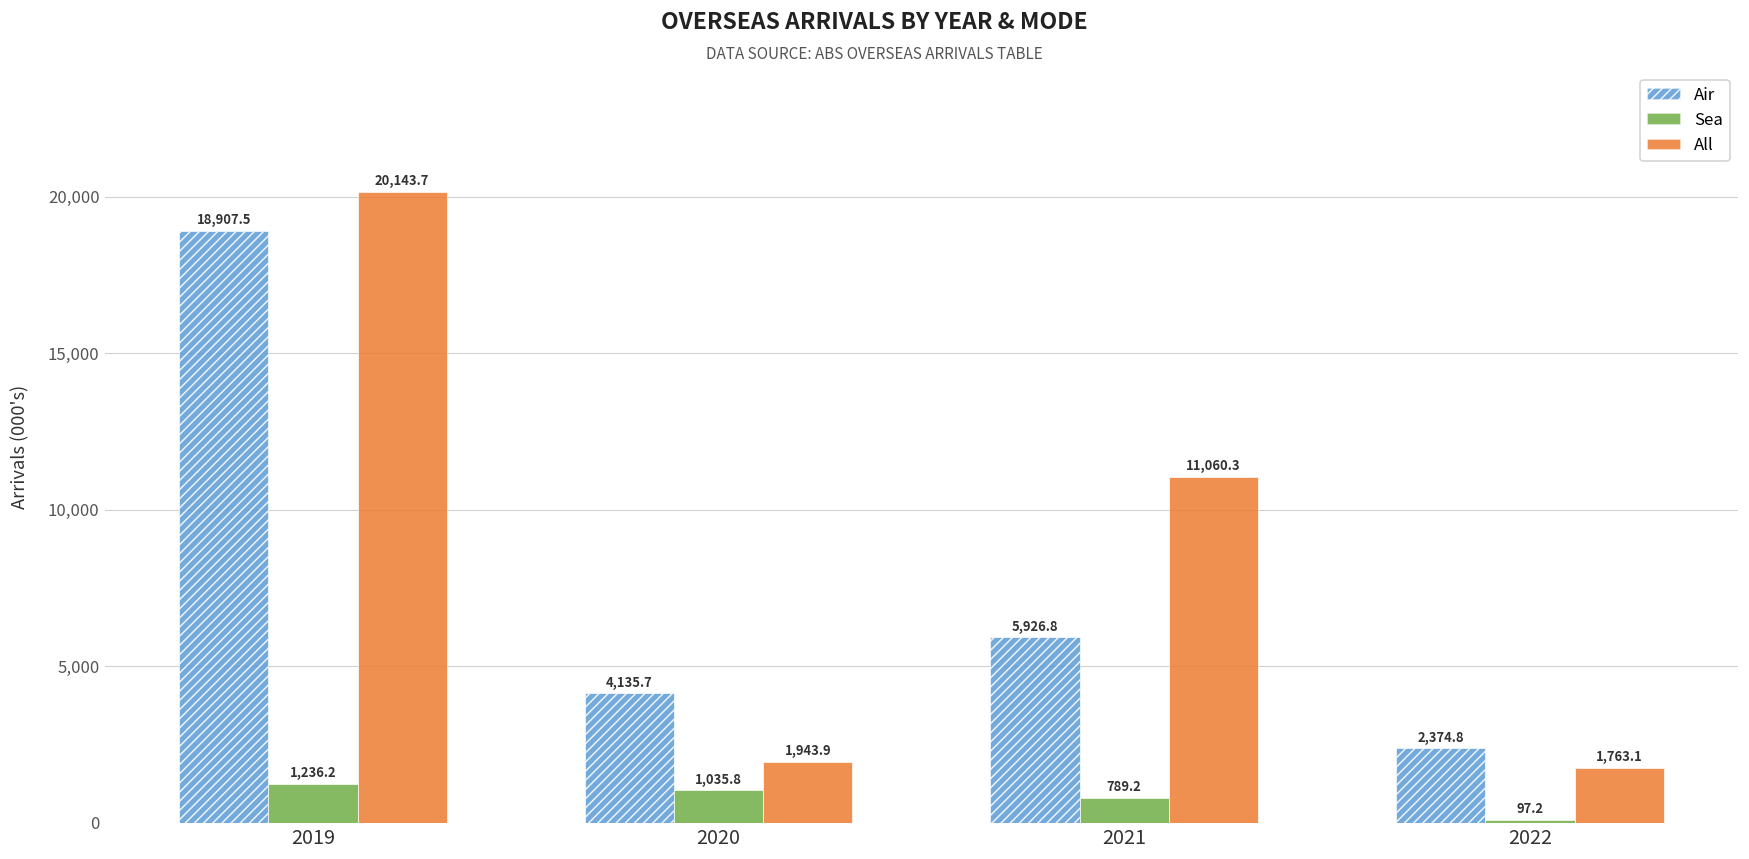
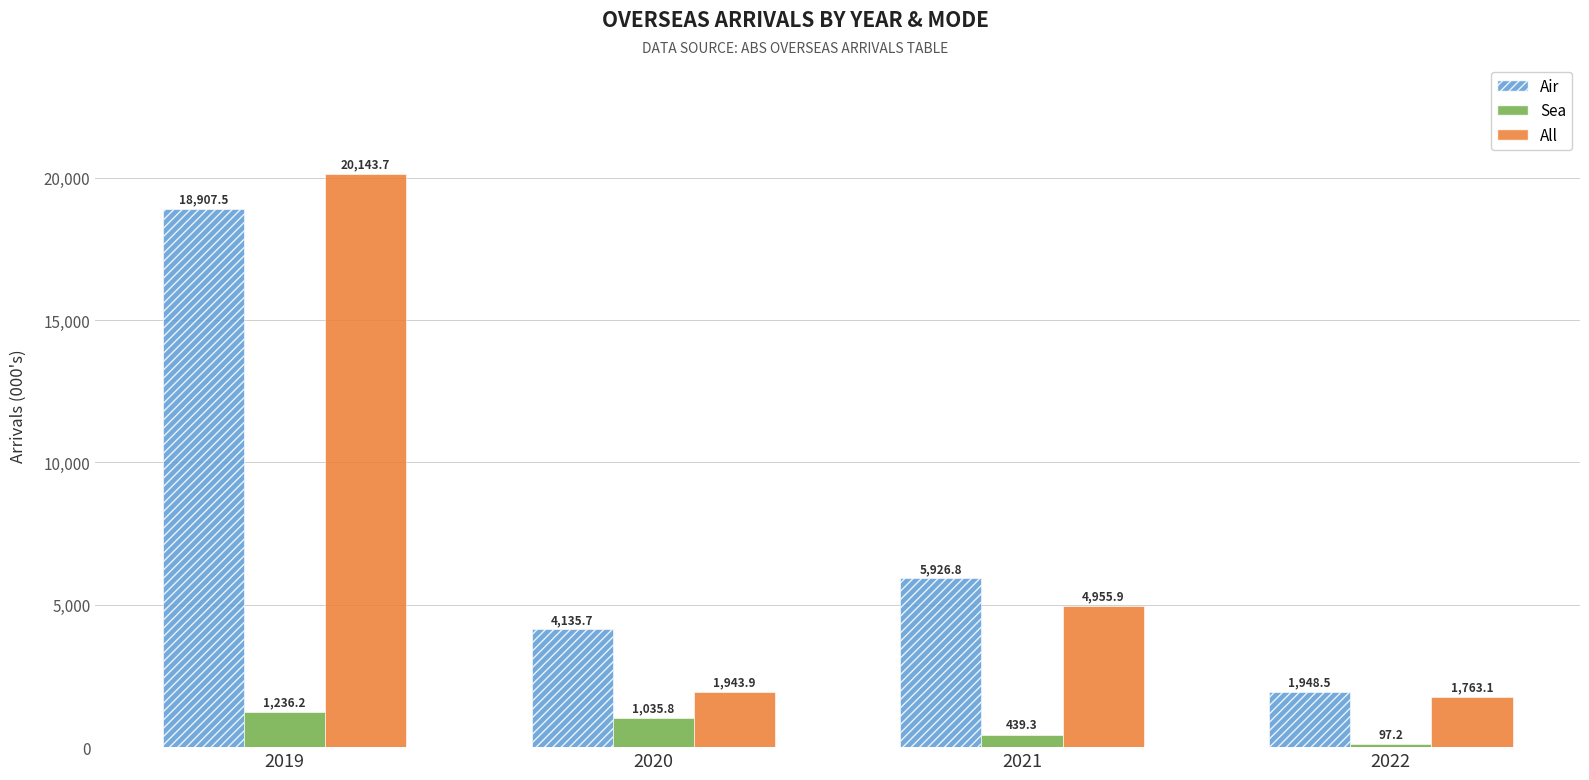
Sea, 2021: 789.2 -> 439.3
All, 2021: 11,060.3 -> 4,955.9
Air, 2022: 2,374.8 -> 1,948.5
